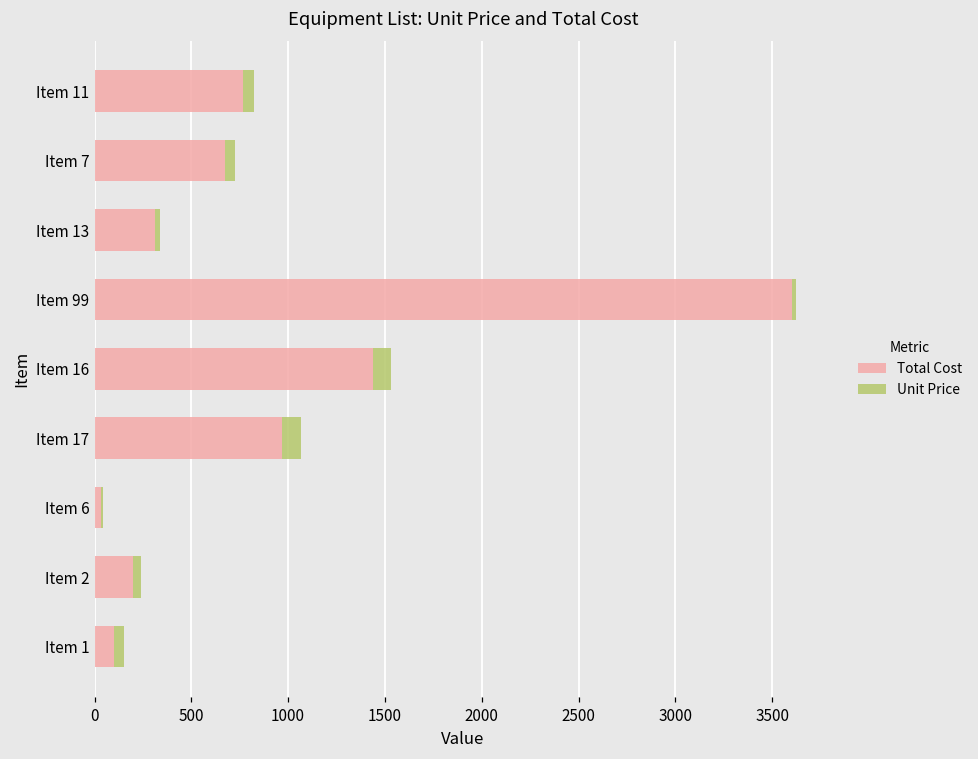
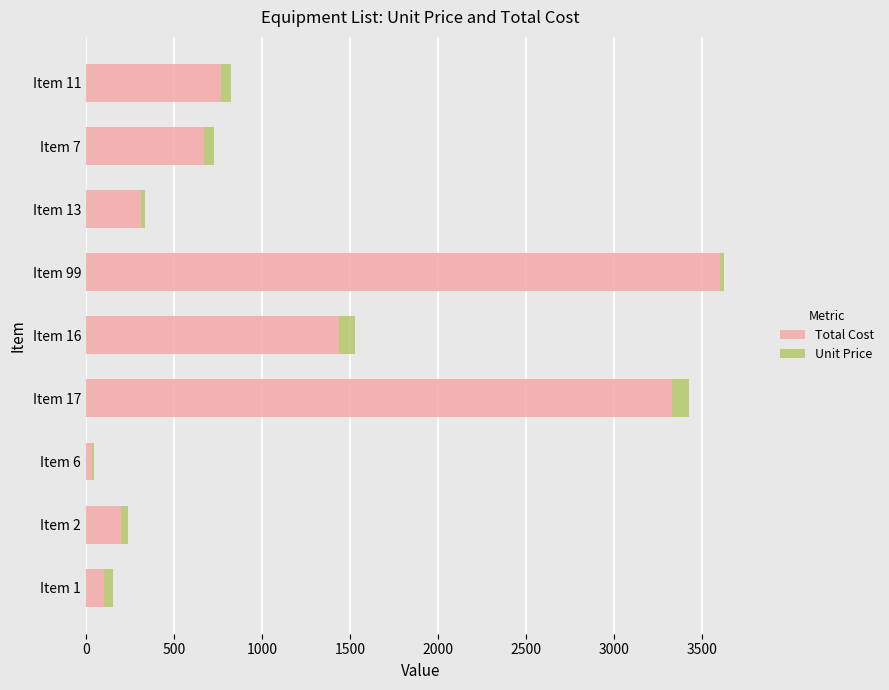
Total Cost, Item 17: 970 -> 3330
